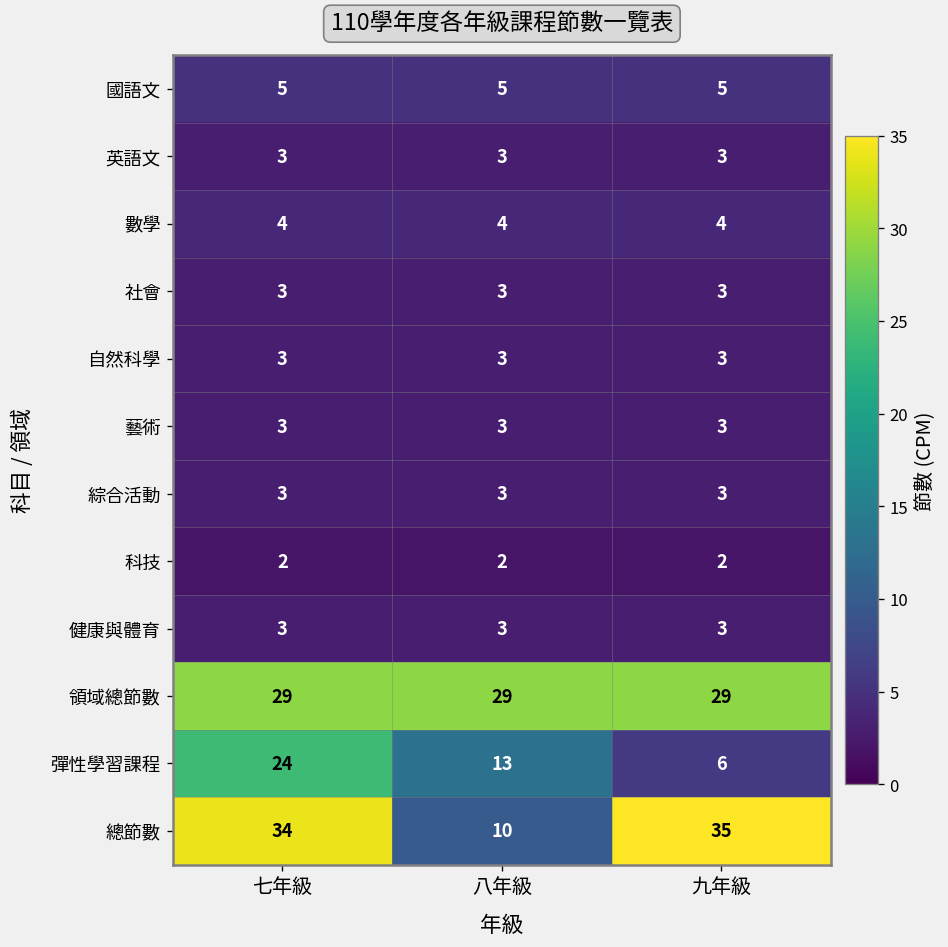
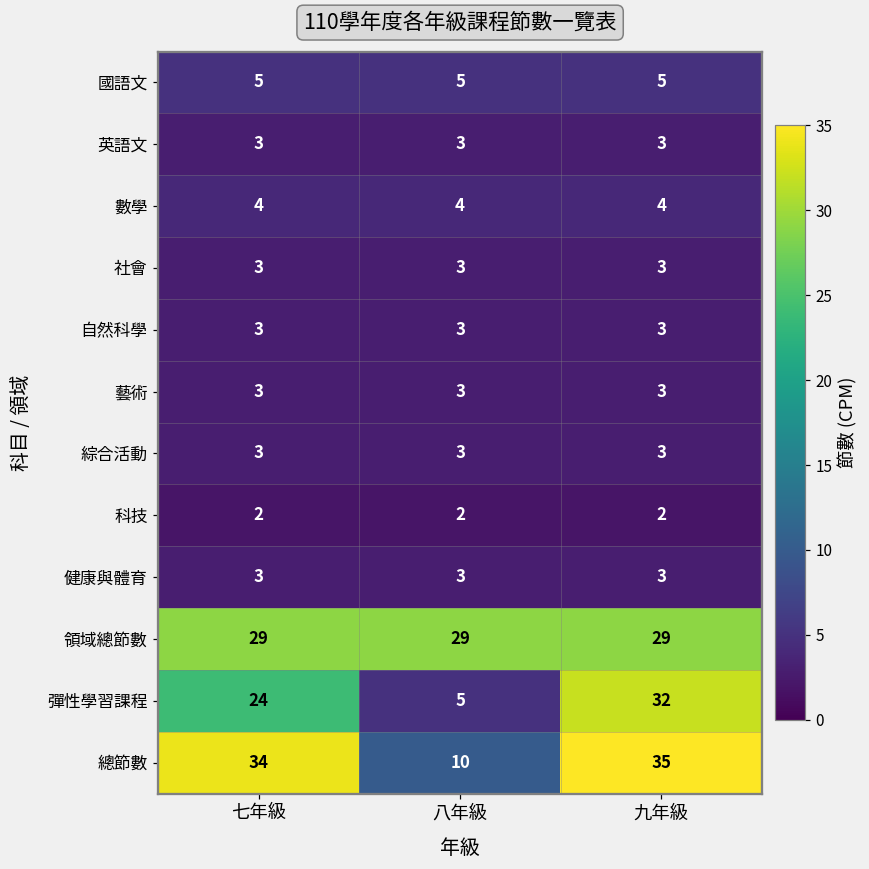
彈性學習課程, 八年級: 13 -> 5
彈性學習課程, 九年級: 6 -> 32
